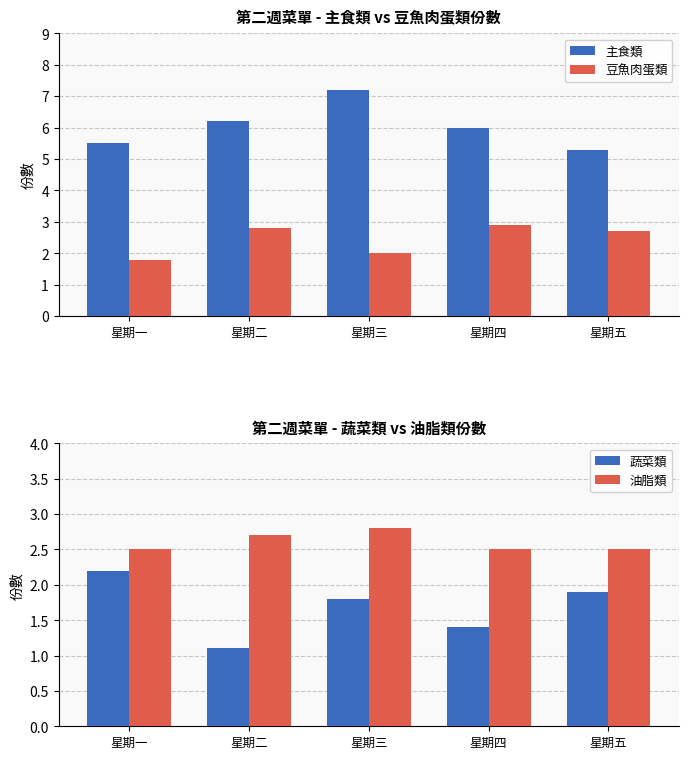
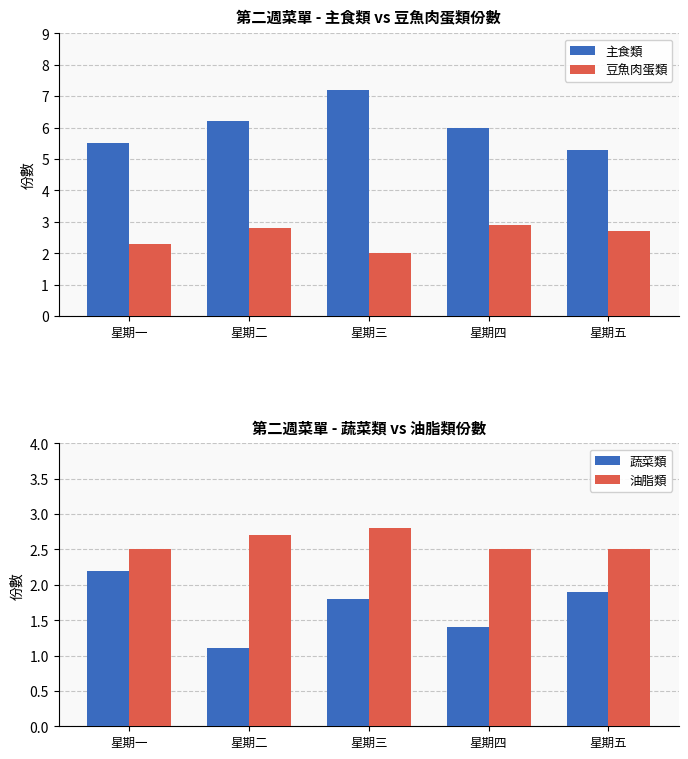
第二週菜單 - 主食類 vs 豆魚肉蛋類份數, 豆魚肉蛋類, 星期一: 1.8 -> 2.3
